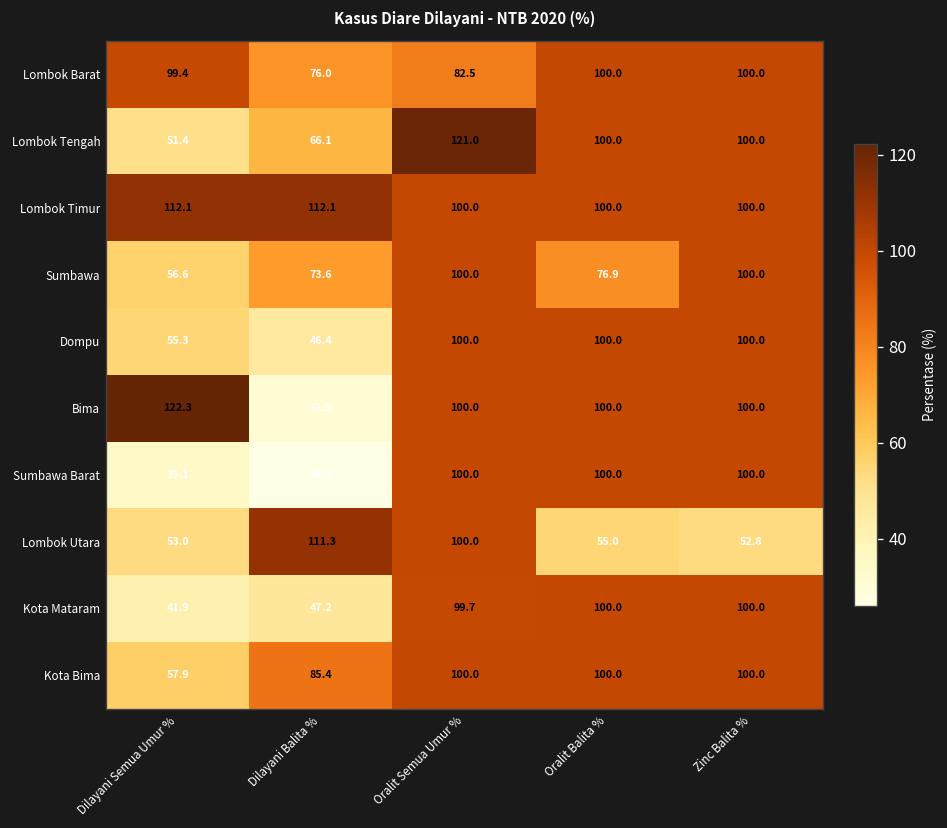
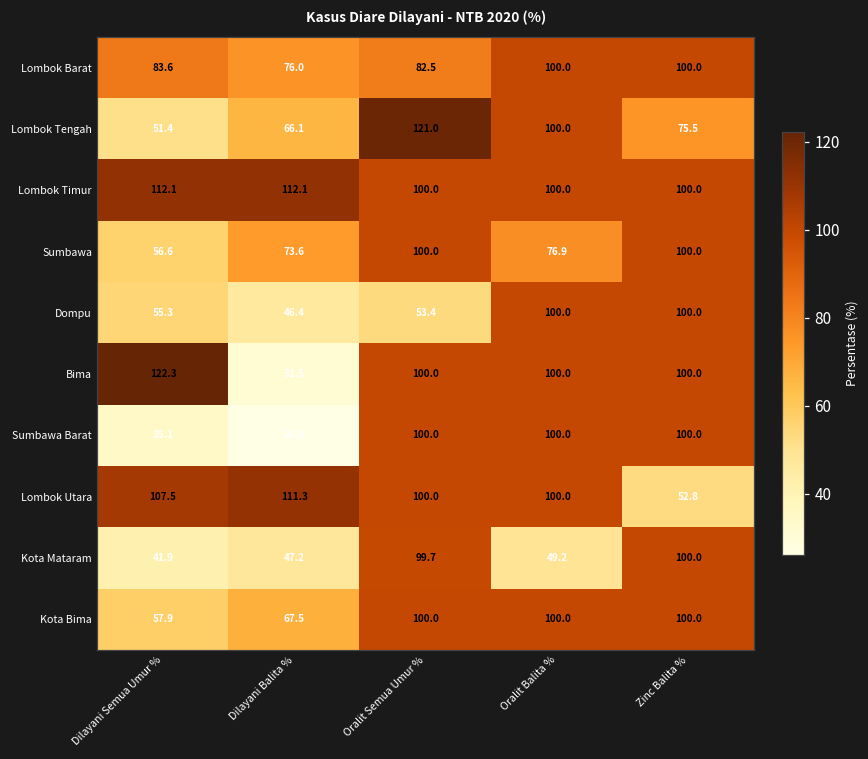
Lombok Barat, Dilayani Semua Umur %: 99.4 -> 83.6
Lombok Tengah, Zinc Balita %: 100.0 -> 75.5
Dompu, Oralit Semua Umur %: 100.0 -> 53.4
Lombok Utara, Dilayani Semua Umur %: 53.0 -> 107.5
Lombok Utara, Oralit Balita %: 55.0 -> 100.0
Kota Mataram, Oralit Balita %: 100.0 -> 49.2
Kota Bima, Dilayani Balita %: 85.4 -> 67.5
